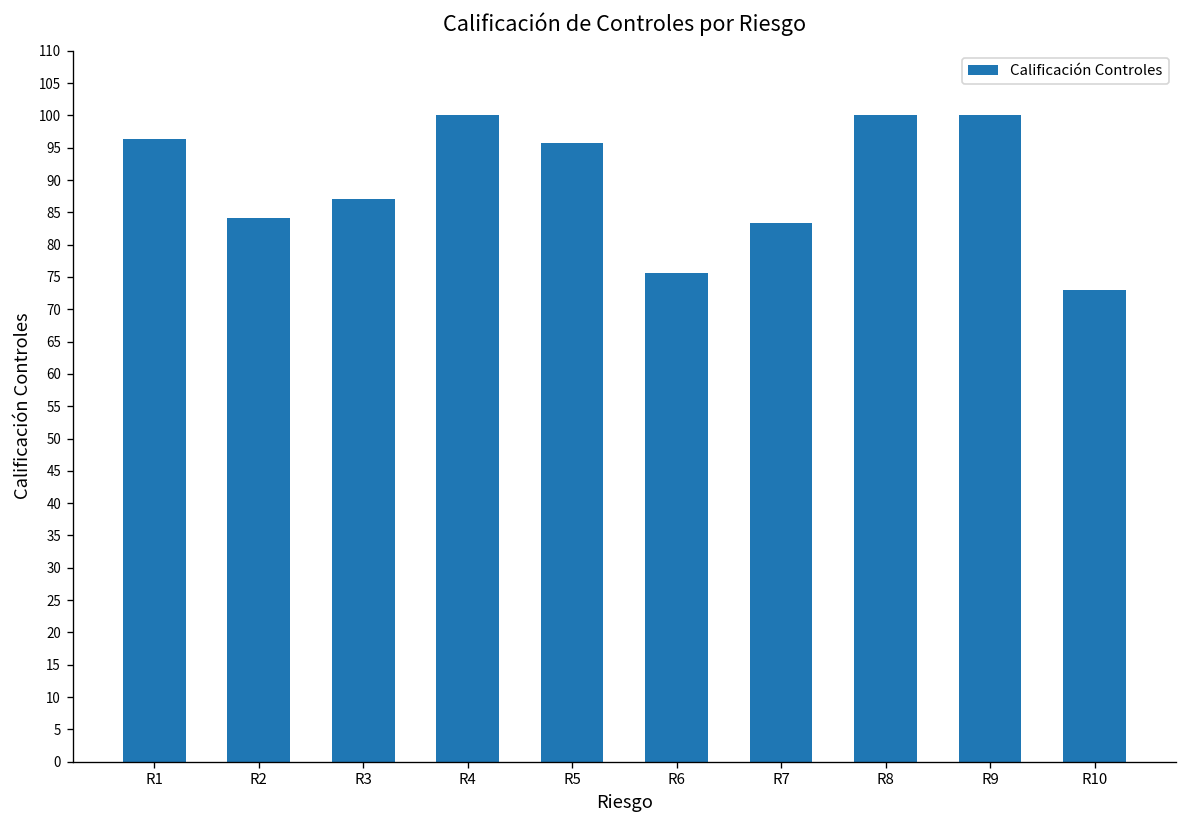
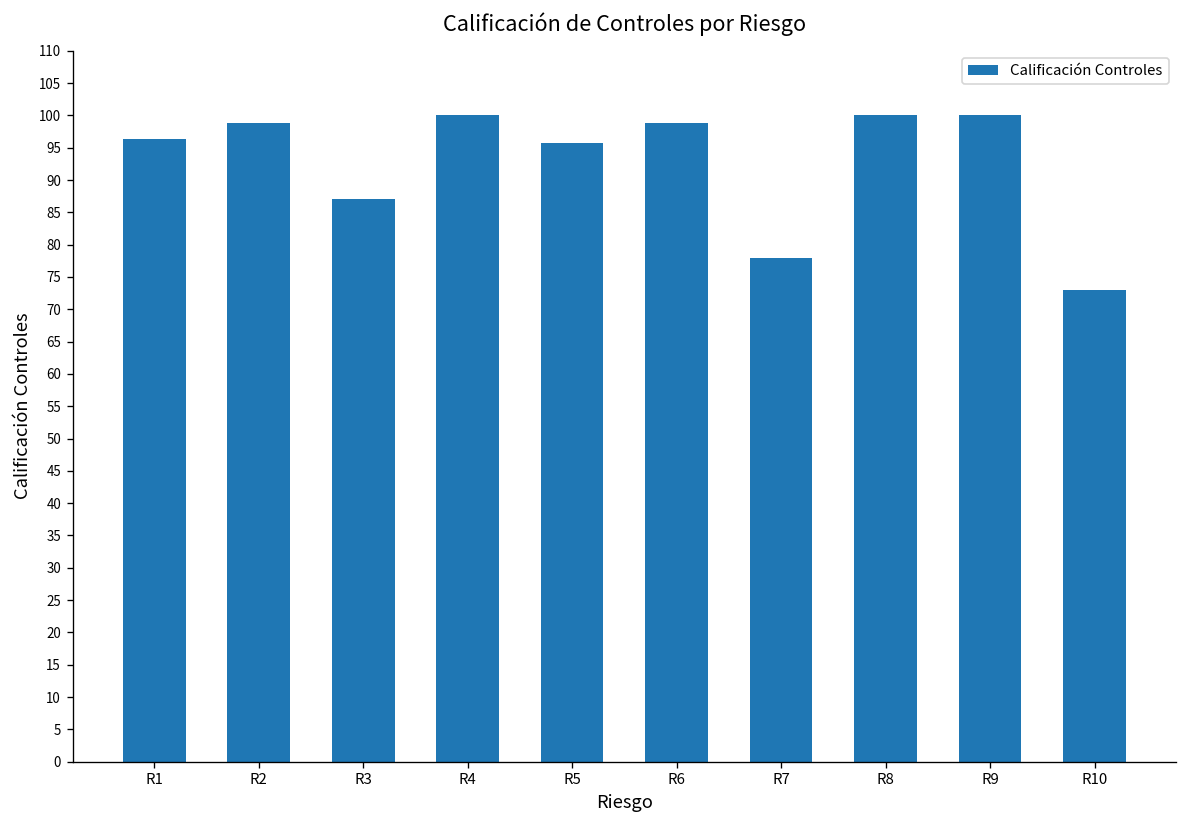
R2: 84 -> 99
R6: 76 -> 99
R7: 83 -> 78
